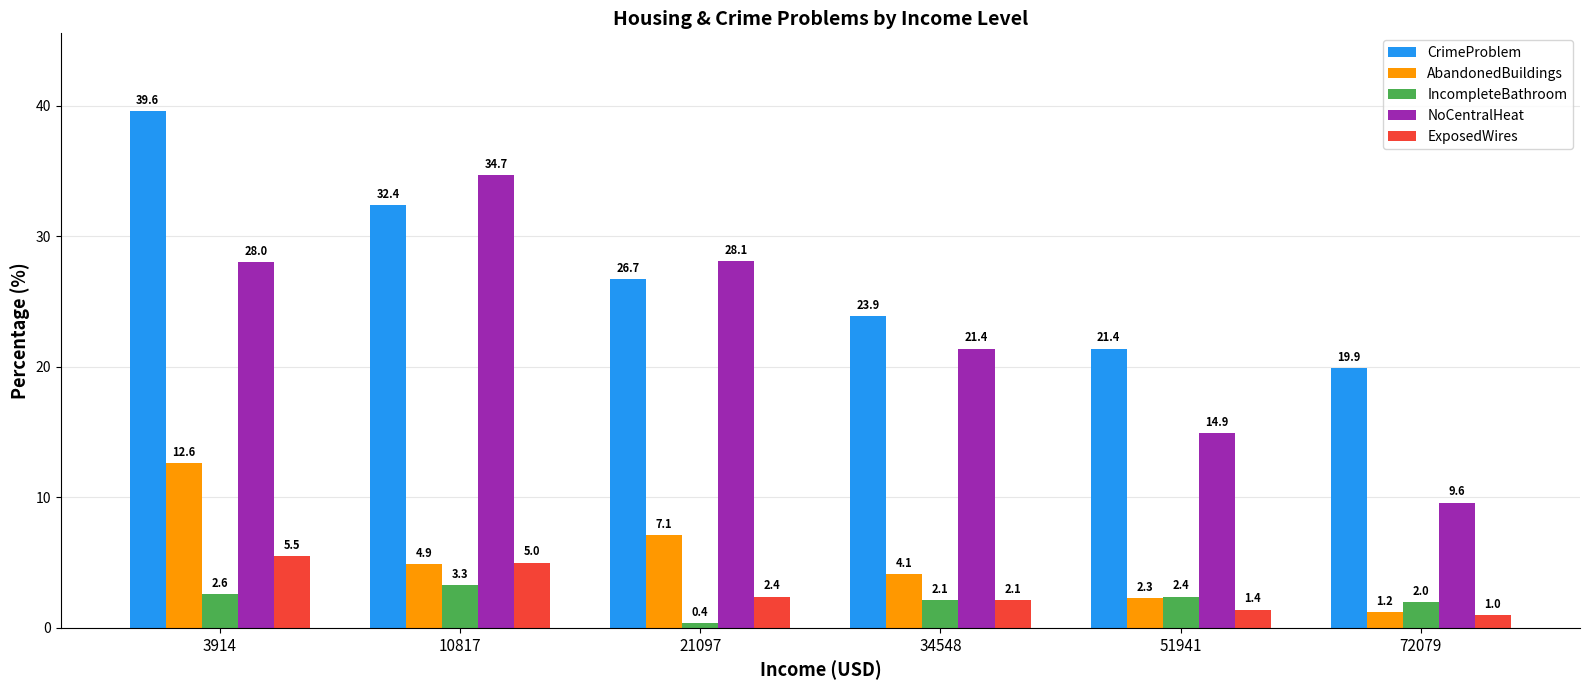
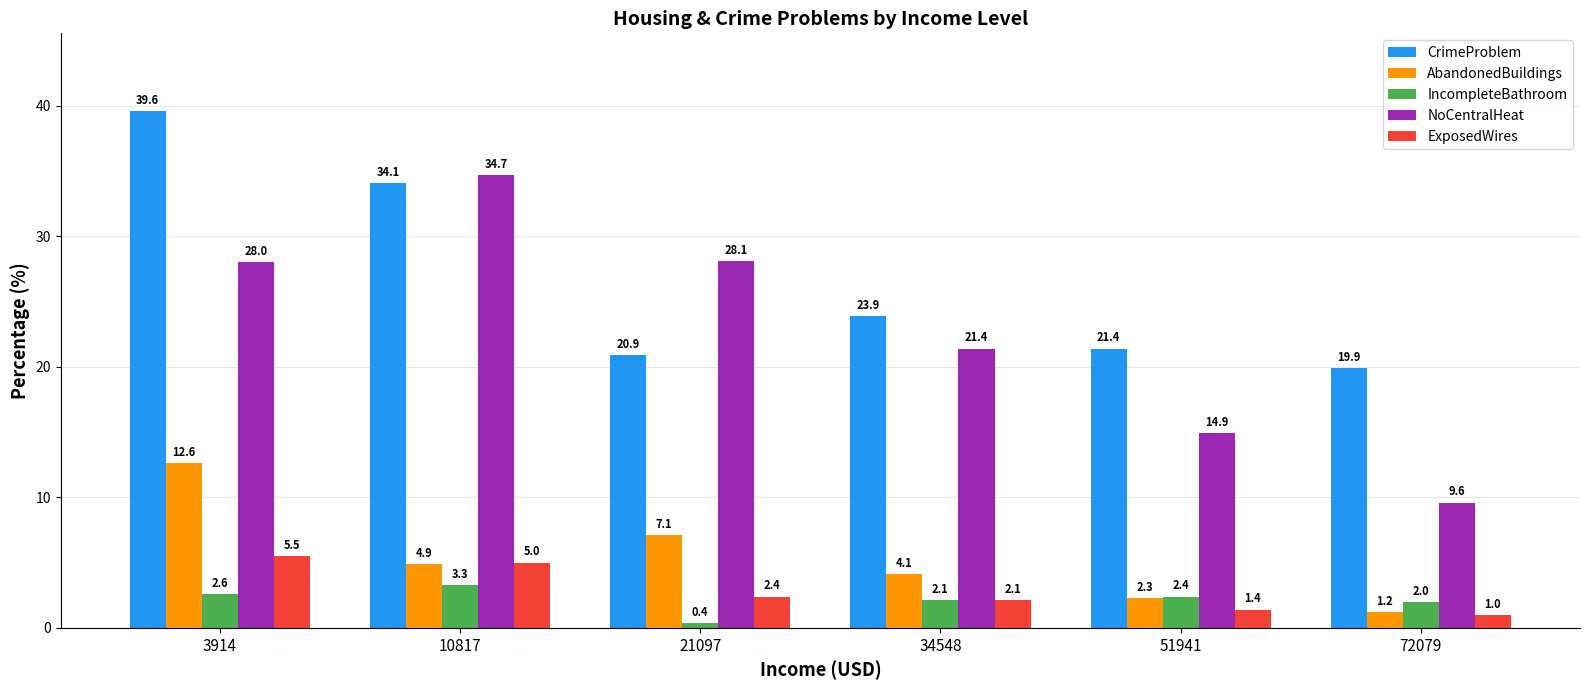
CrimeProblem, 10817: 32.4 -> 34.1
CrimeProblem, 21097: 26.7 -> 20.9
